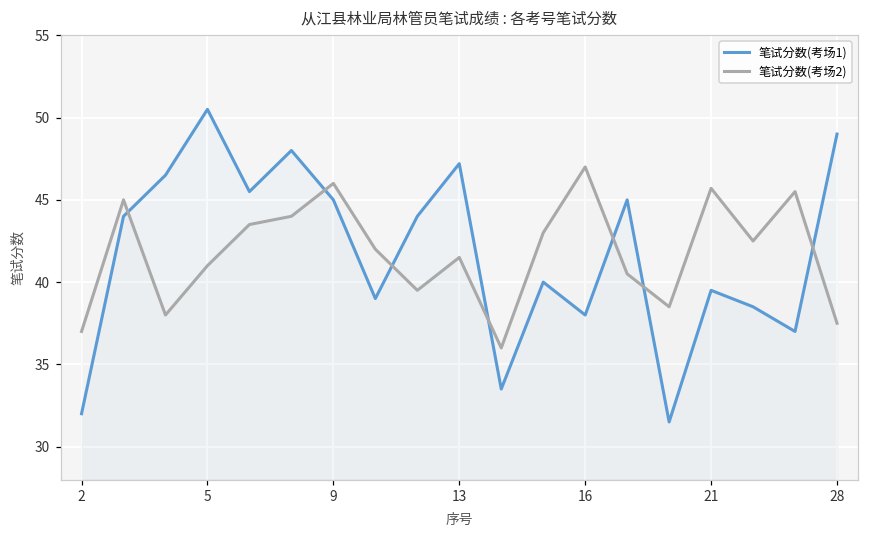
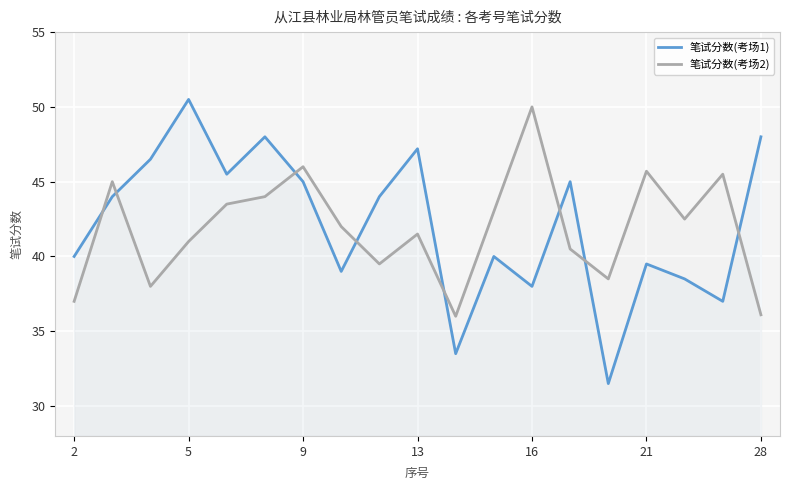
笔试分数(考场1), 2: 32 -> 40
笔试分数(考场2), 16: 47 -> 50
笔试分数(考场1), 28: 49 -> 48
笔试分数(考场2), 28: 37.5 -> 36.1
